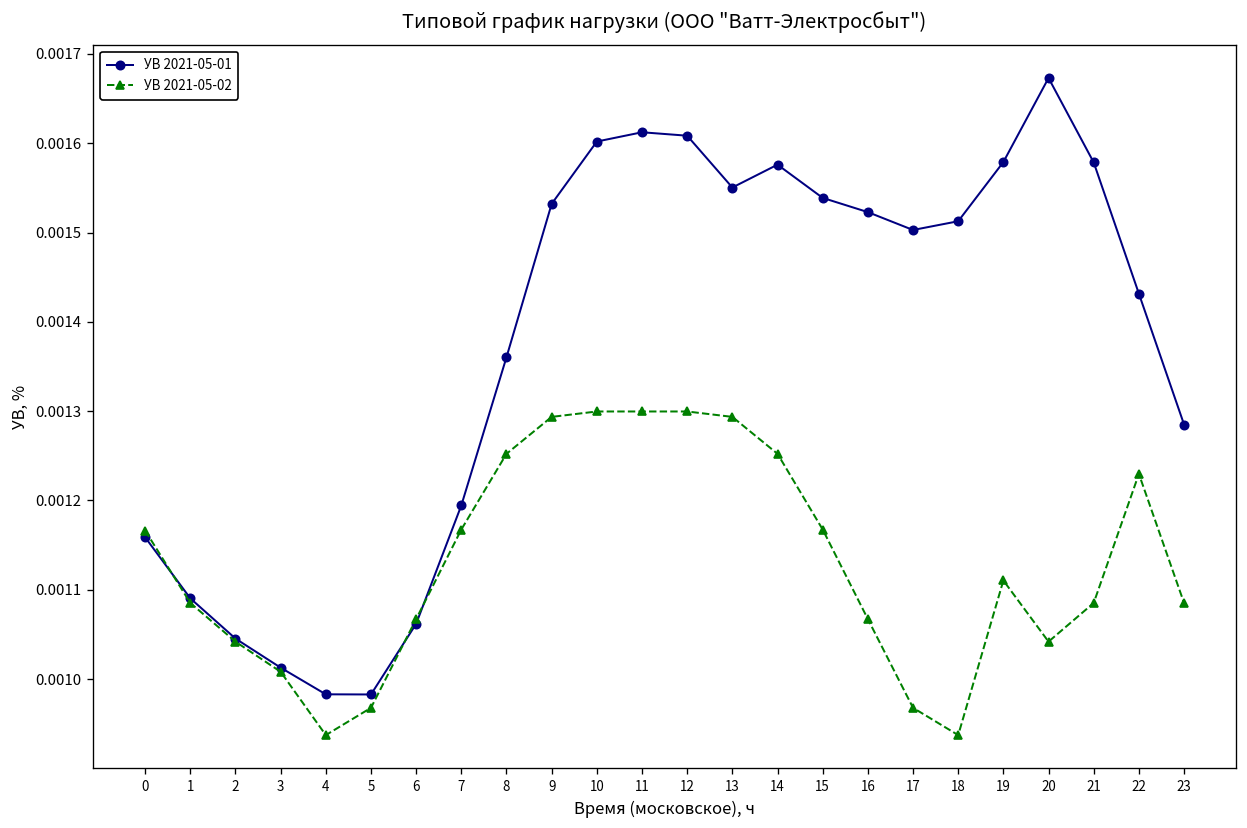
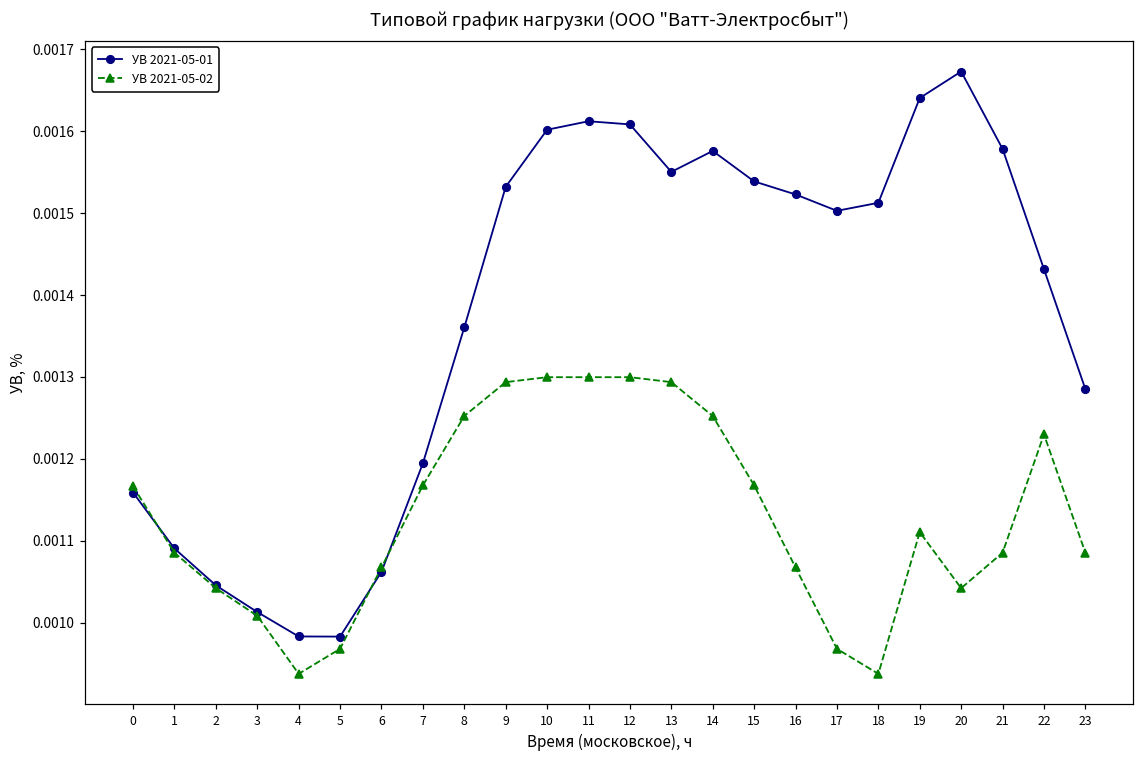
УВ 2021-05-01, 19: 0.00158 -> 0.00164
